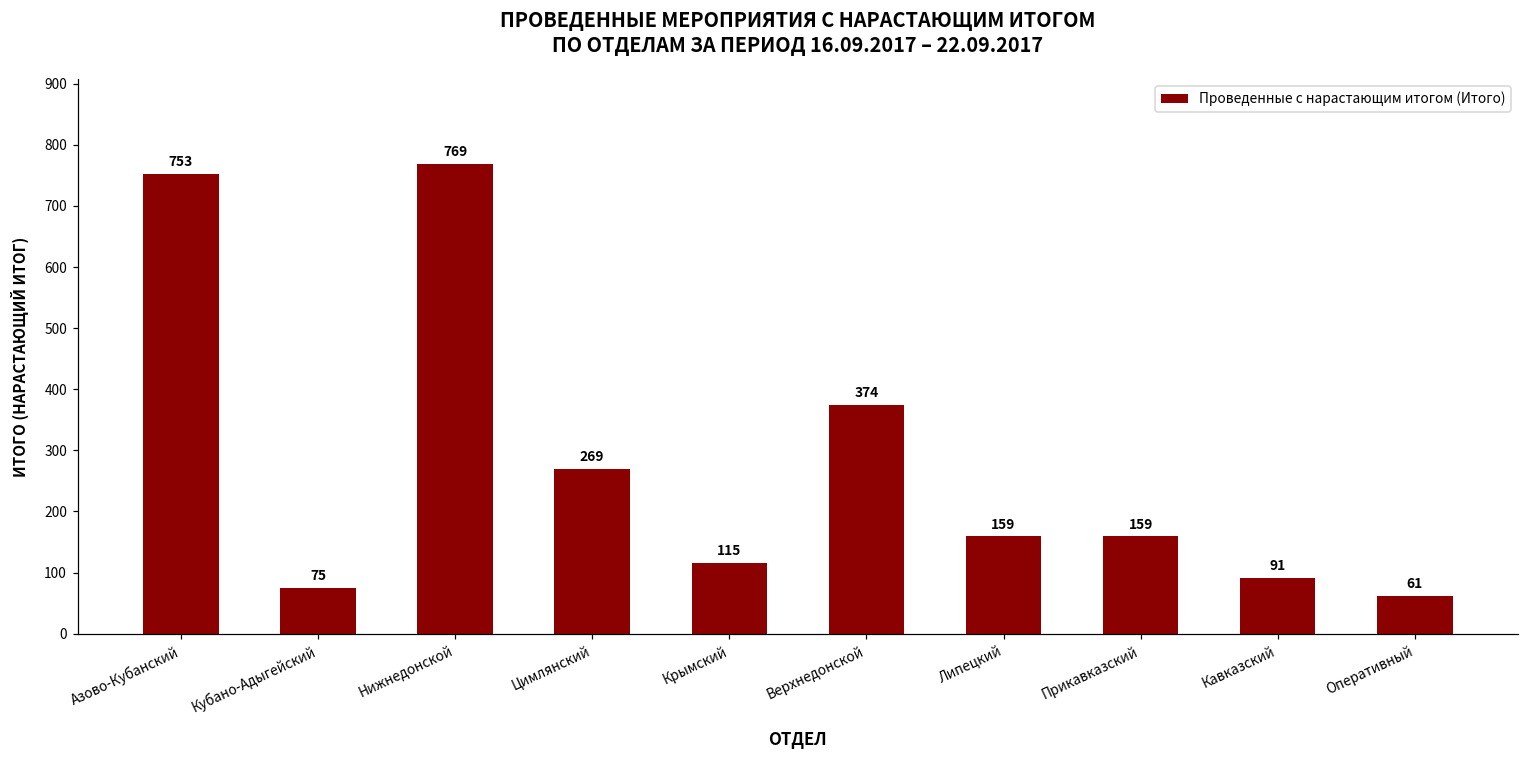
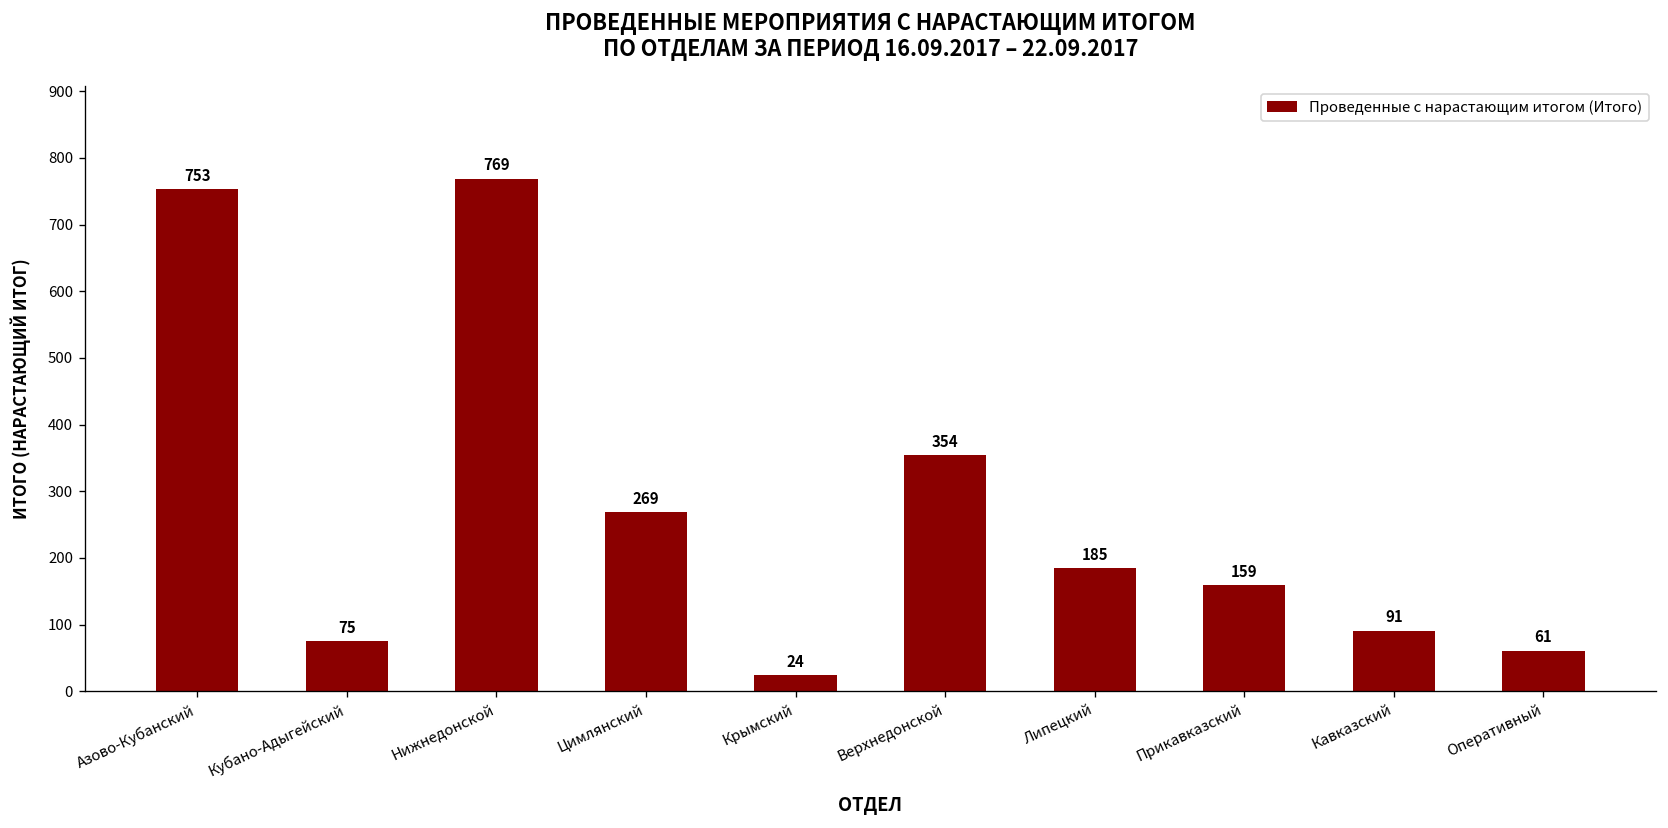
Крымский: 115 -> 24
Верхнедонской: 374 -> 354
Липецкий: 159 -> 185
